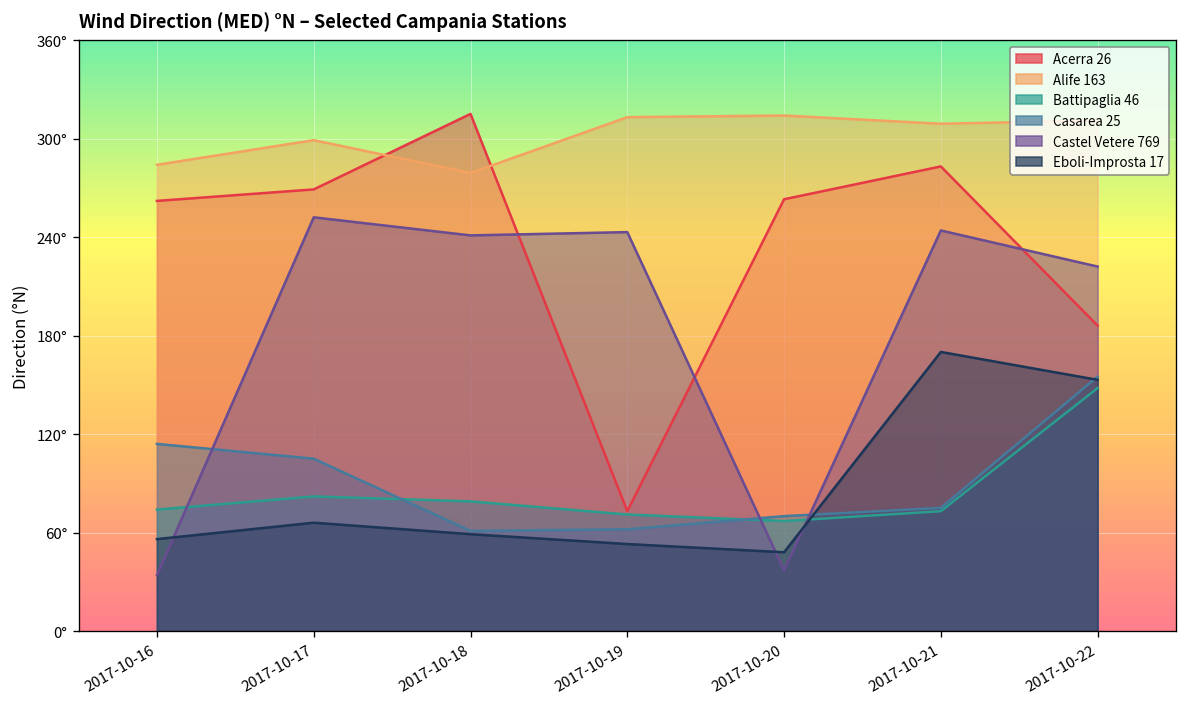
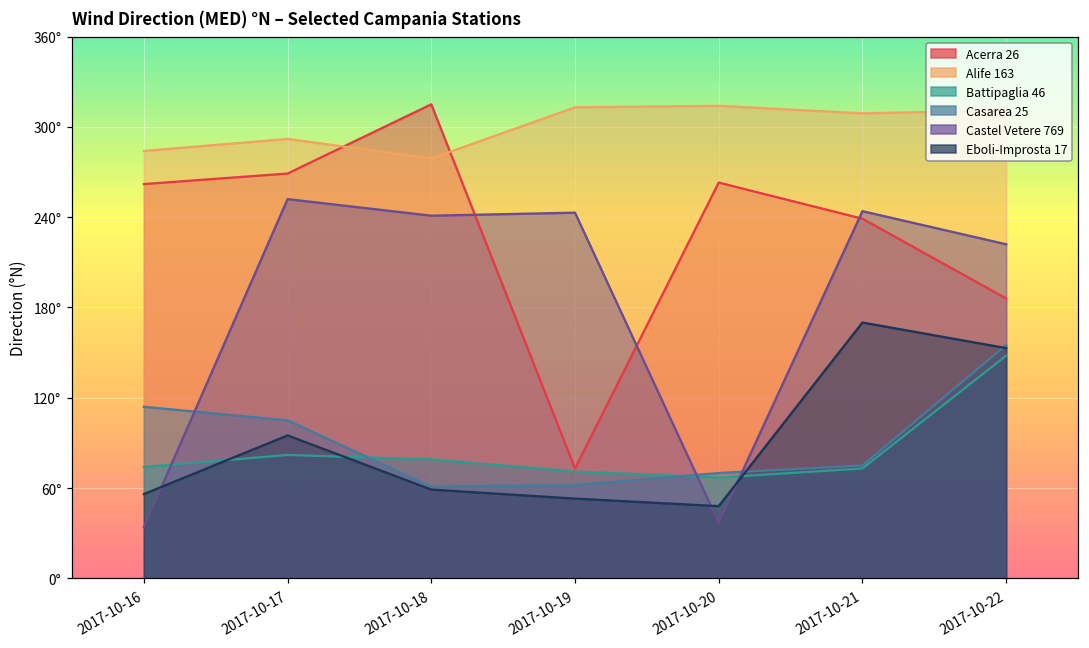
Alife 163, 2017-10-17: 299° -> 292°
Eboli-Improsta 17, 2017-10-17: 66° -> 95°
Acerra 26, 2017-10-21: 283° -> 239°
